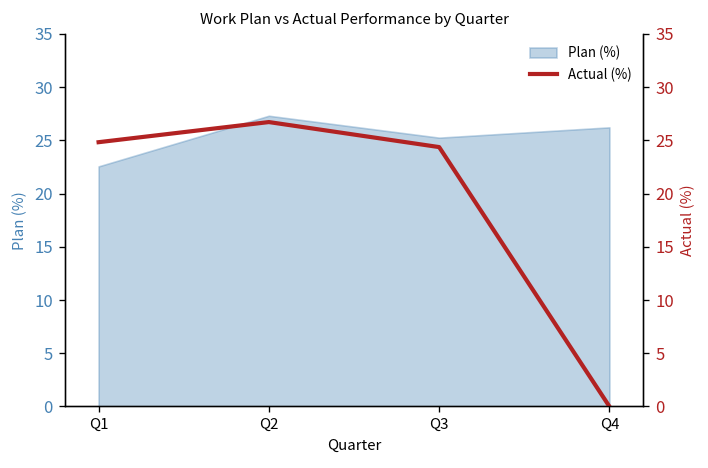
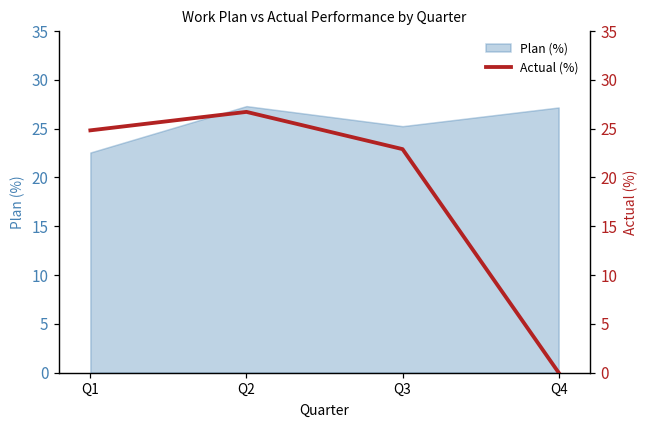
Plan (%), Q4: 26 -> 27
Actual (%), Q3: 24 -> 23
